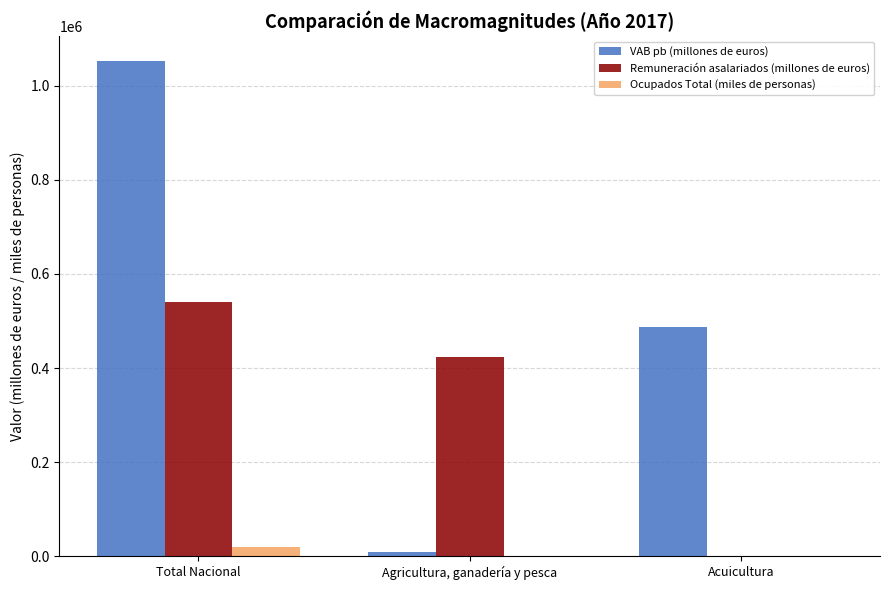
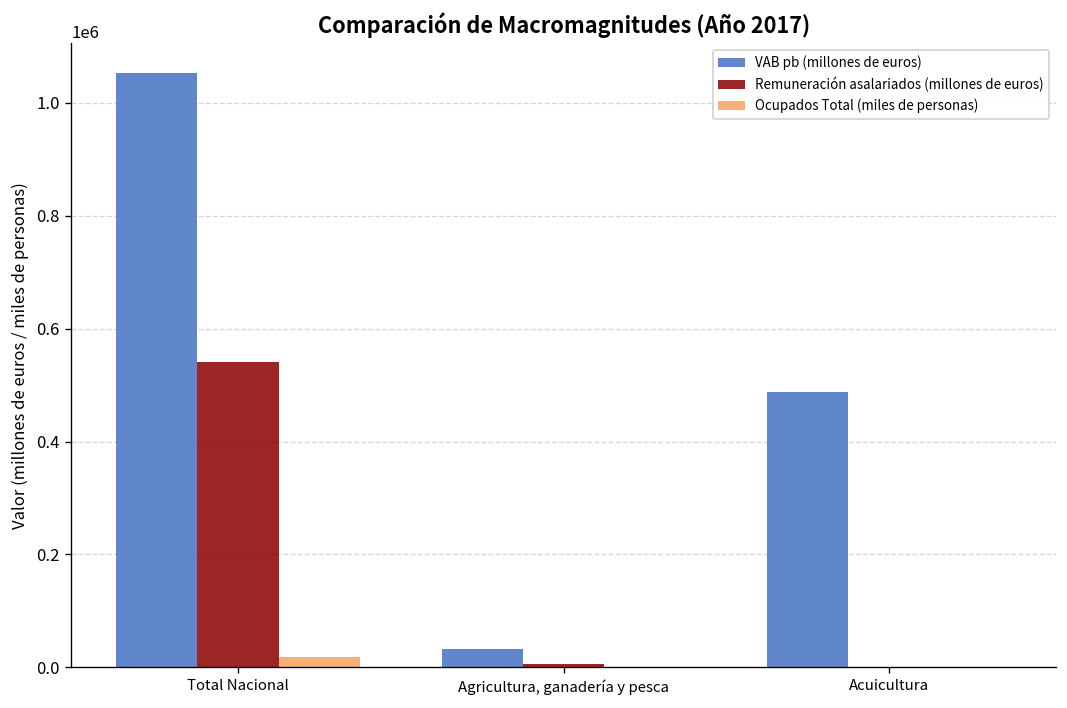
VAB pb (millones de euros), Agricultura, ganadería y pesca: 10000 -> 30000
Remuneración asalariados (millones de euros), Agricultura, ganadería y pesca: 420000 -> 10000
